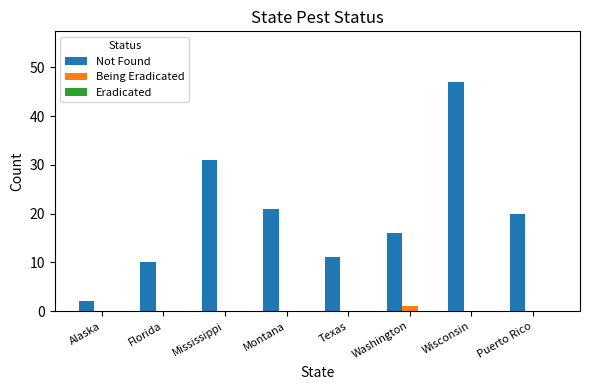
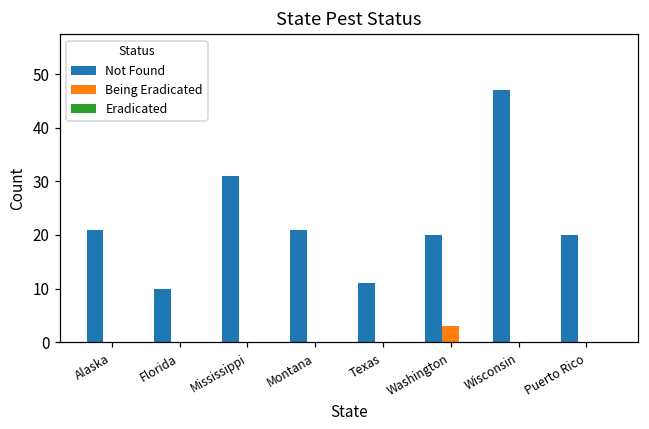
Not Found, Alaska: 2 -> 21
Not Found, Washington: 16 -> 20
Being Eradicated, Washington: 1 -> 3
